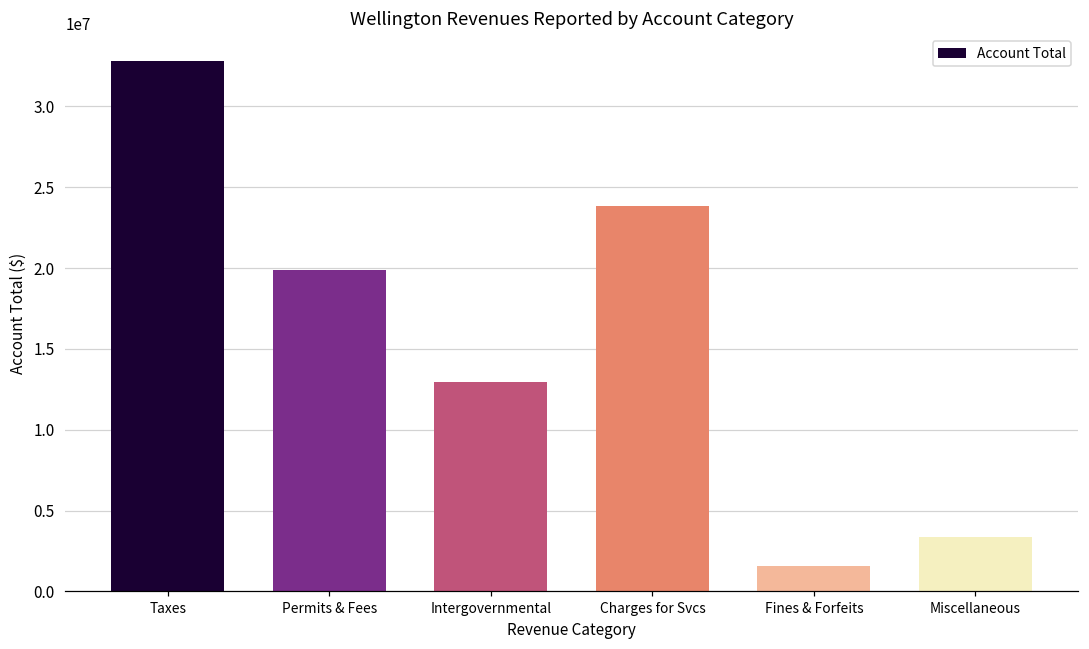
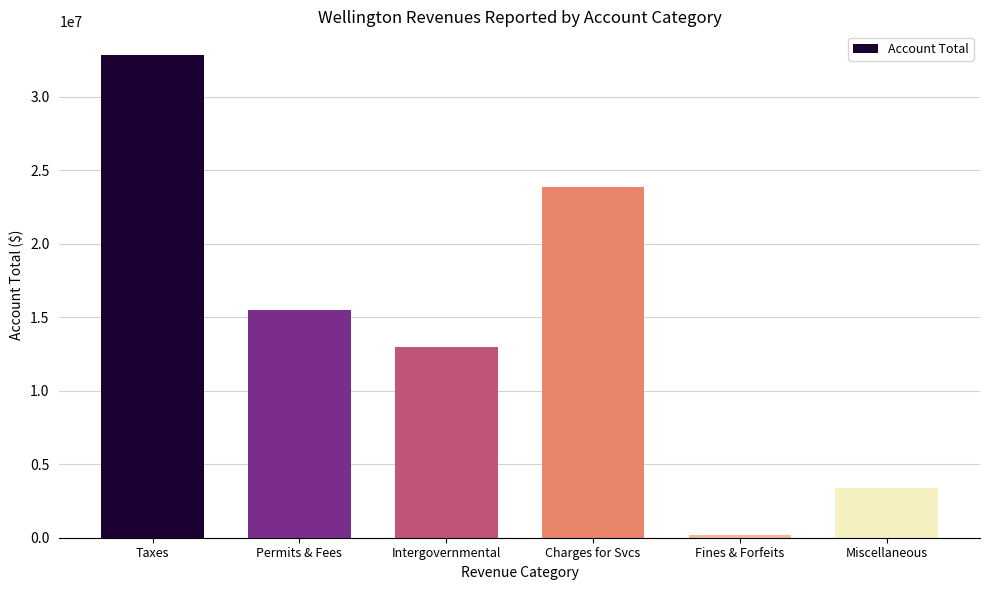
Permits & Fees: 19900000 -> 15500000
Fines & Forfeits: 1600000 -> 200000
